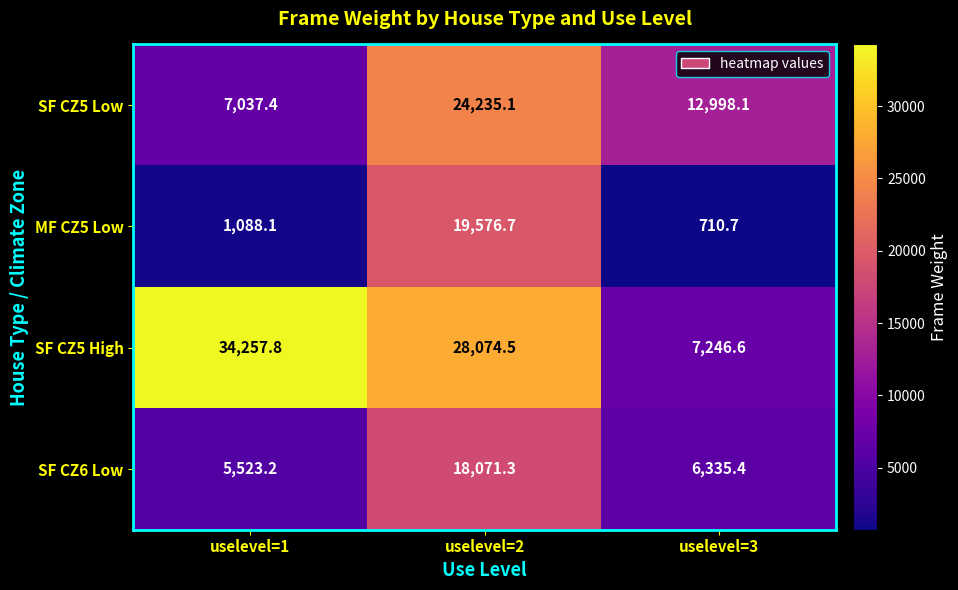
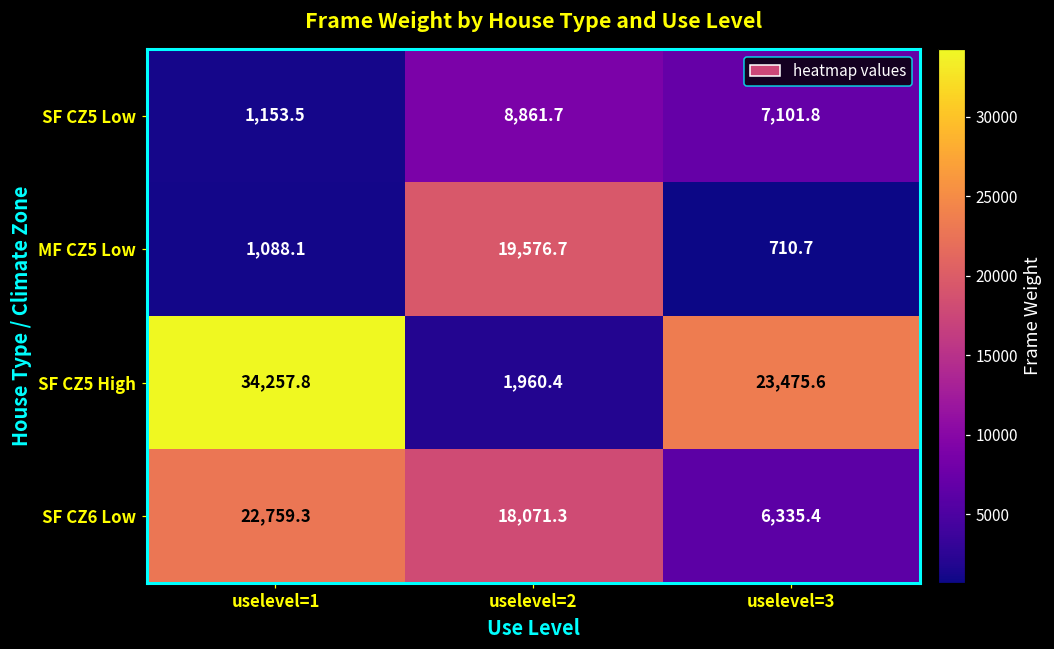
SF CZ5 Low, uselevel=1: 7,037.4 -> 1,153.5
SF CZ5 Low, uselevel=2: 24,235.1 -> 8,861.7
SF CZ5 Low, uselevel=3: 12,998.1 -> 7,101.8
SF CZ5 High, uselevel=2: 28,074.5 -> 1,960.4
SF CZ5 High, uselevel=3: 7,246.6 -> 23,475.6
SF CZ6 Low, uselevel=1: 5,523.2 -> 22,759.3
